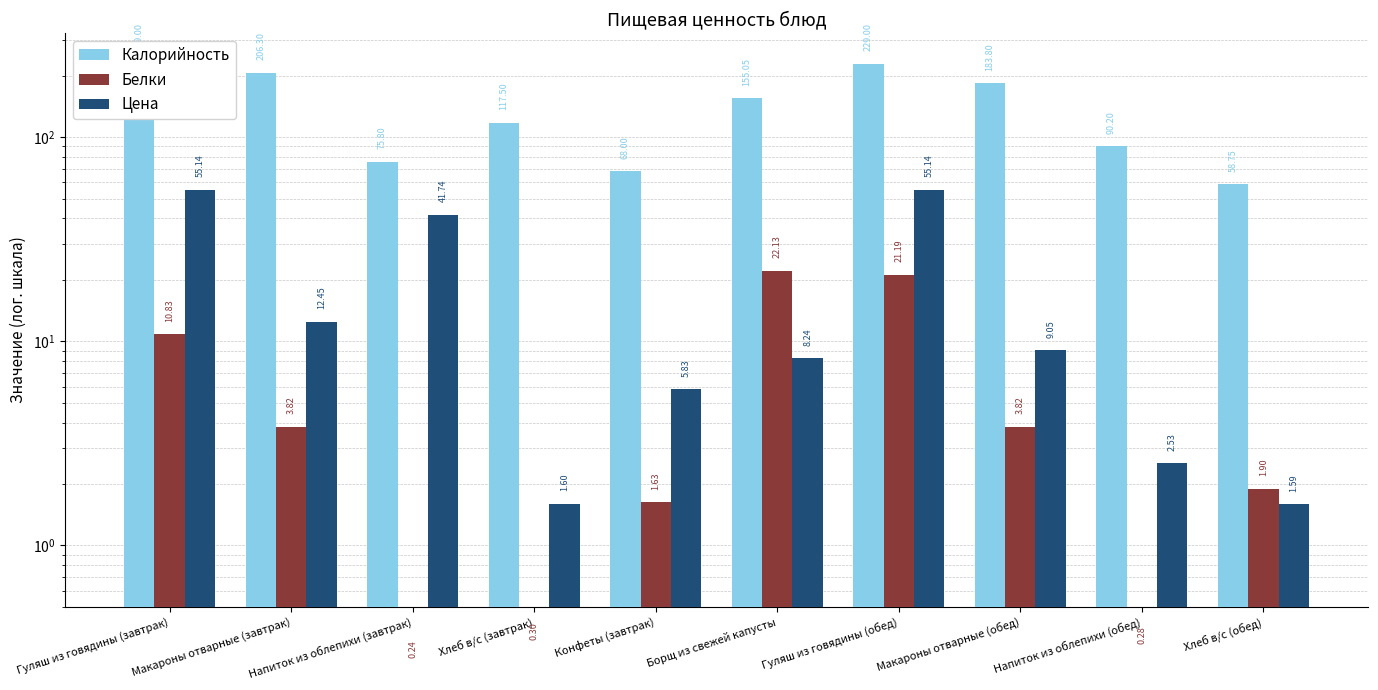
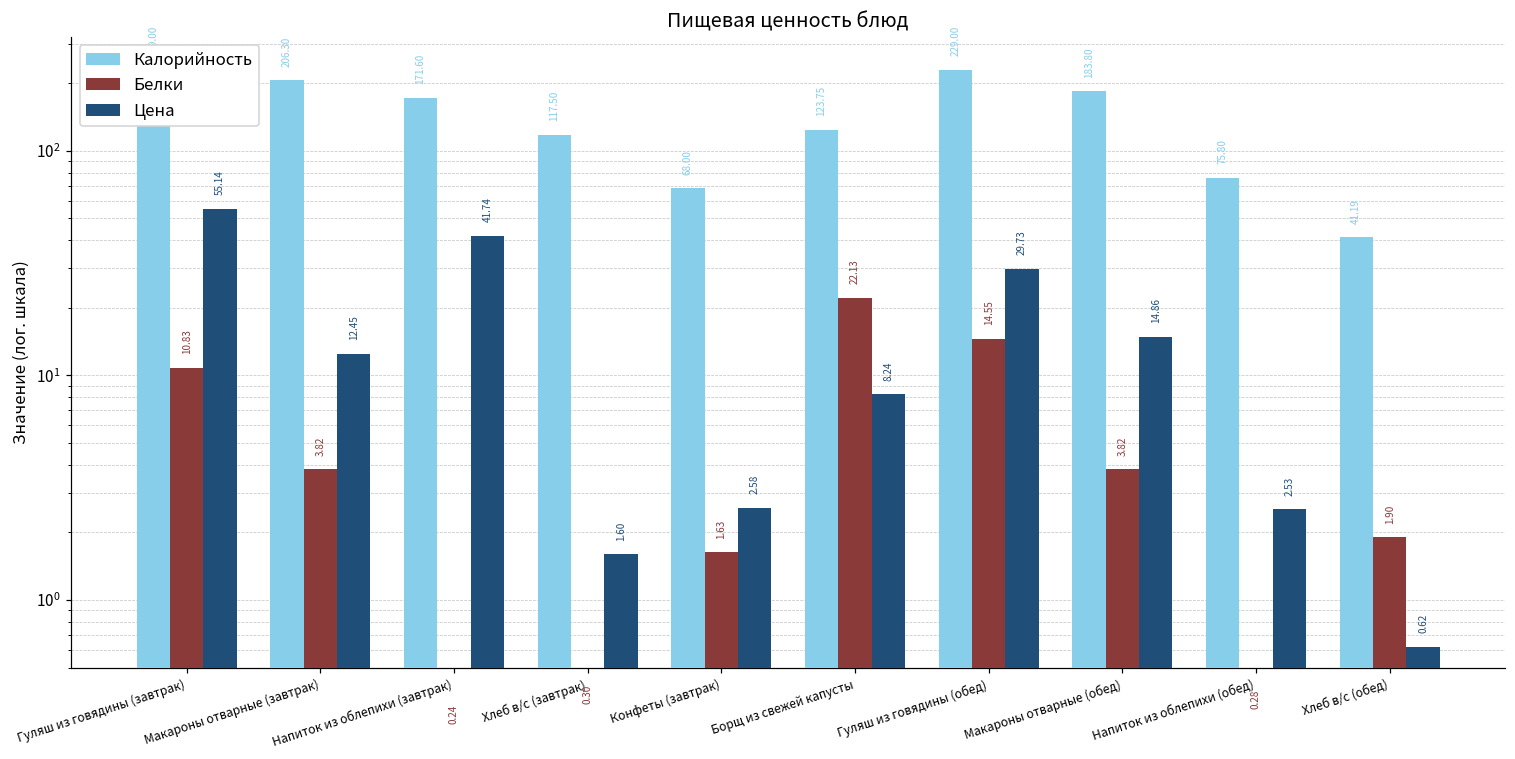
Калорийность, Напиток из облепихи (завтрак): 75.80 -> 171.60
Цена, Конфеты (завтрак): 5.83 -> 2.58
Калорийность, Борщ из свежей капусты: 155.05 -> 123.75
Белки, Гуляш из говядины (обед): 21.19 -> 14.55
Цена, Гуляш из говядины (обед): 55.14 -> 29.73
Цена, Макароны отварные (обед): 9.05 -> 14.86
Калорийность, Напиток из облепихи (обед): 90.20 -> 75.80
Калорийность, Хлеб в/с (обед): 58.75 -> 41.19
Цена, Хлеб в/с (обед): 1.59 -> 0.62
